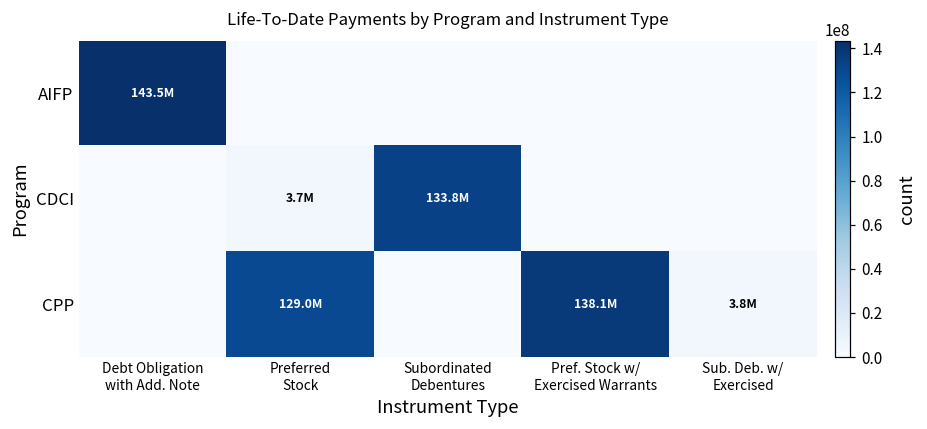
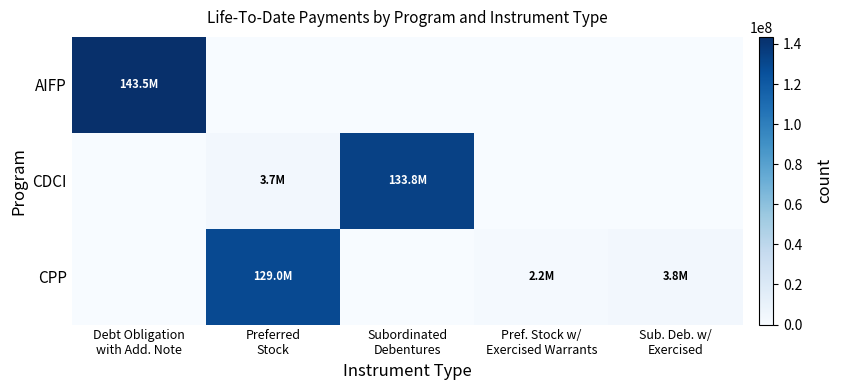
CPP, Pref. Stock w/ Exercised Warrants: 138.1M -> 2.2M
